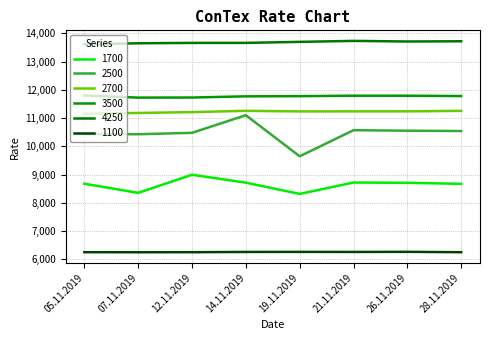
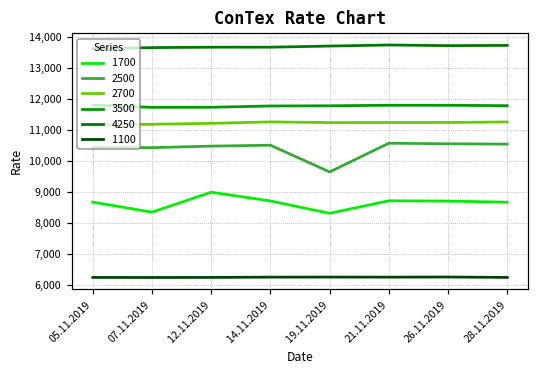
2500, 14.11.2019: 11,100 -> 10,500
